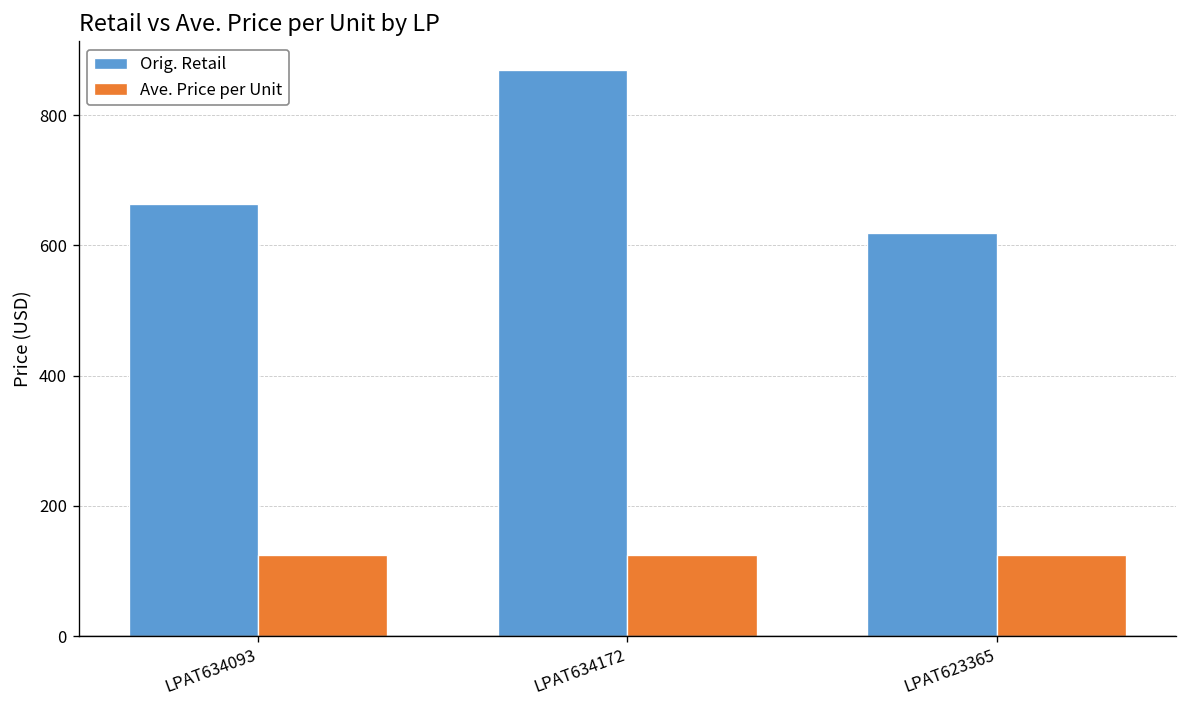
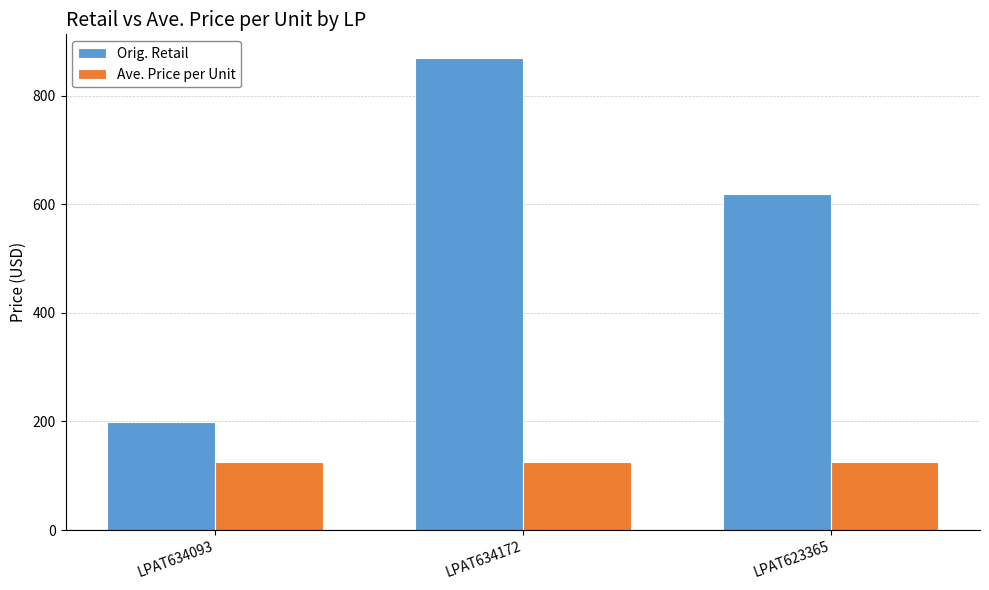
Orig. Retail, LPAT634093: 660 -> 200
